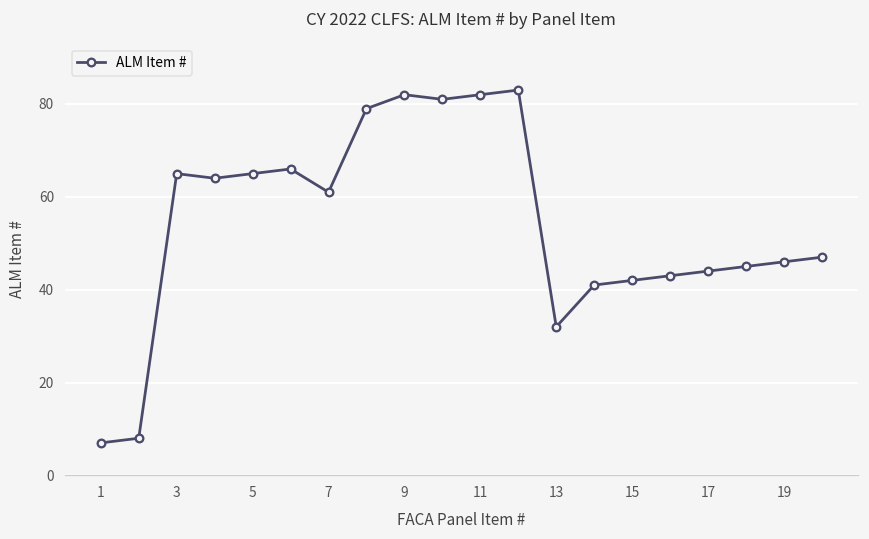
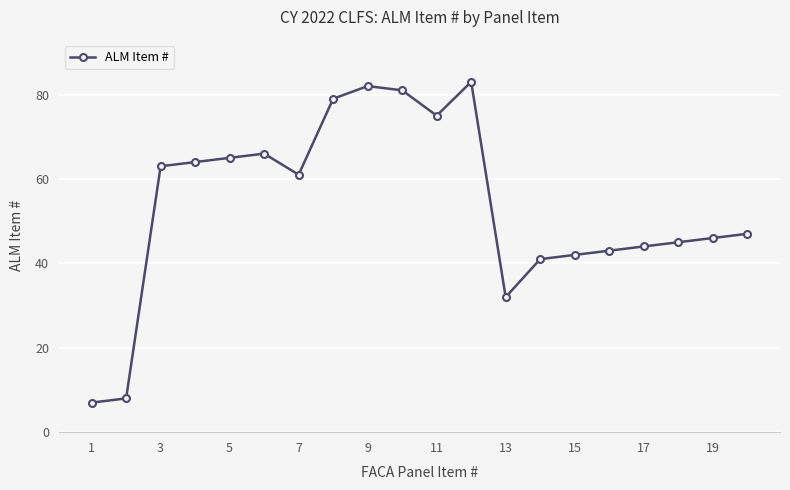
3: 65 -> 63
11: 82 -> 75
